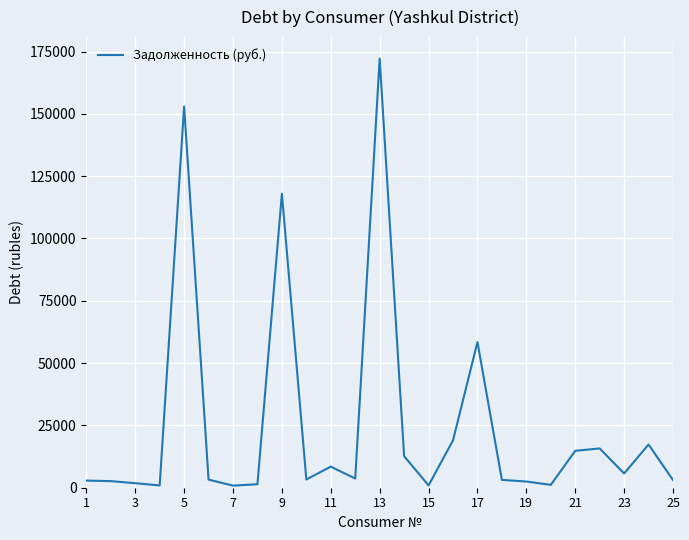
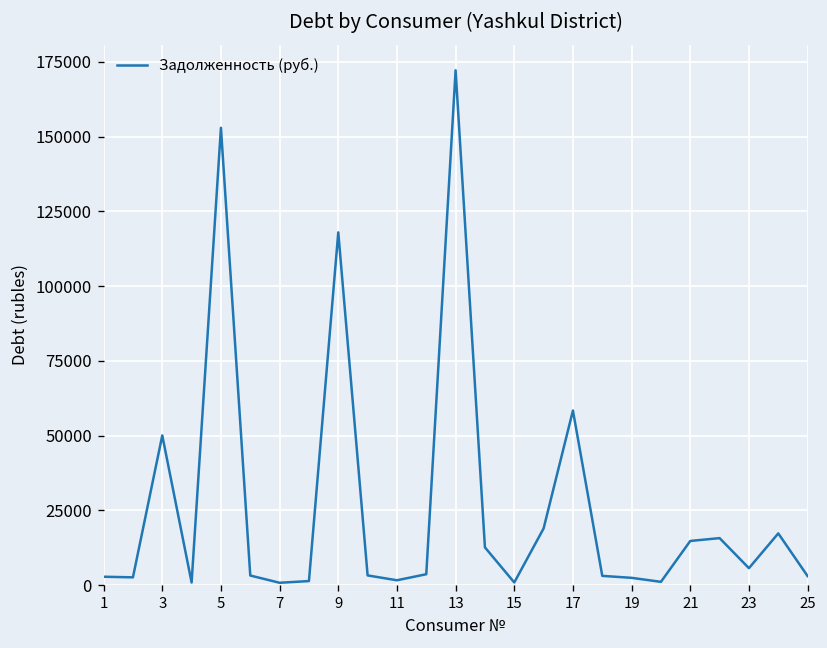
3: 2000 -> 50000
11: 8000 -> 2000
